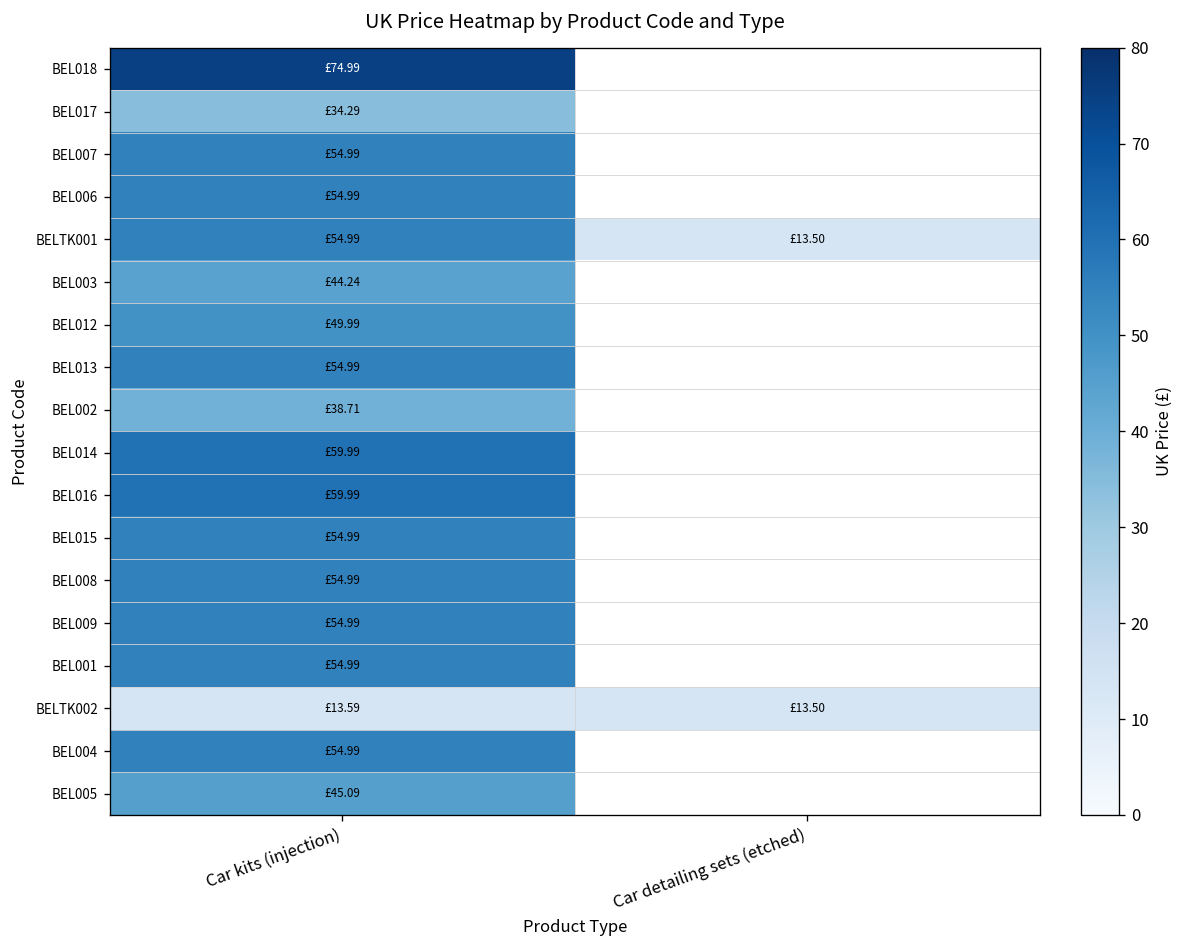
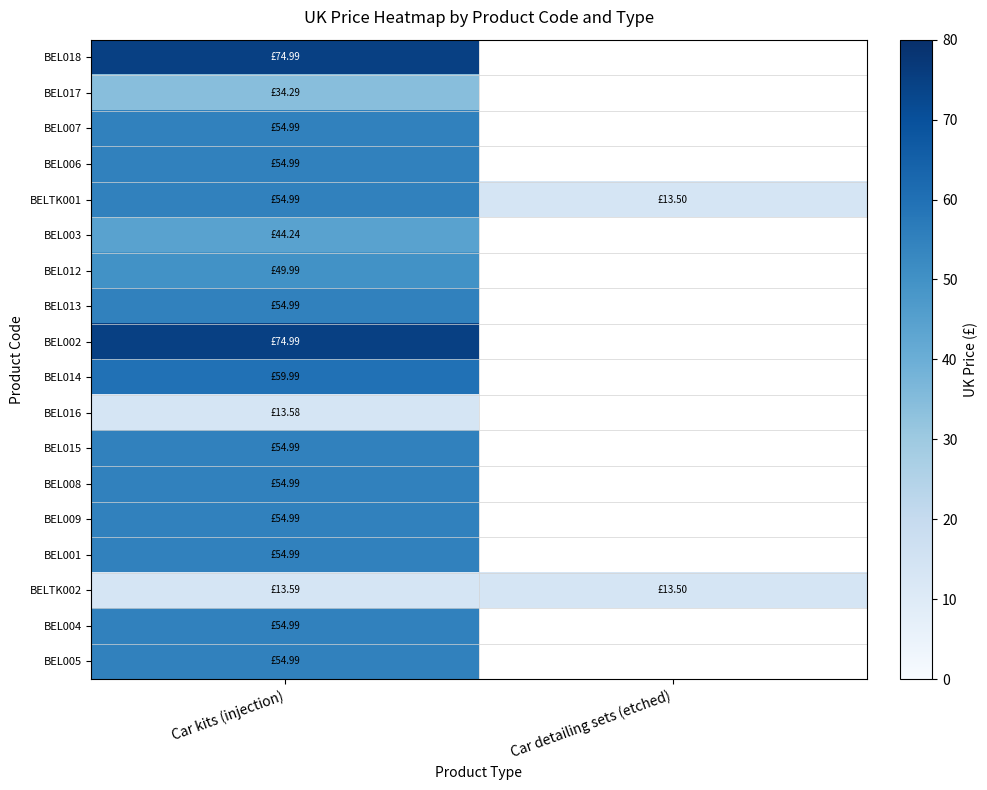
BEL002, Car kits (injection): £38.71 -> £74.99
BEL016, Car kits (injection): £59.99 -> £13.58
BEL005, Car kits (injection): £45.09 -> £54.99
